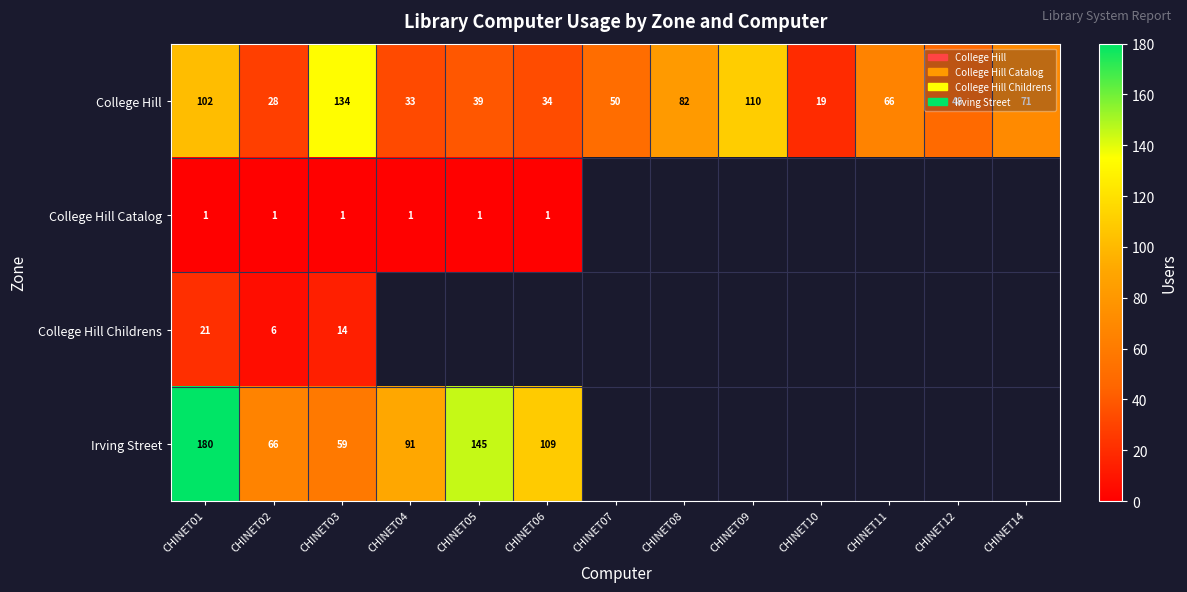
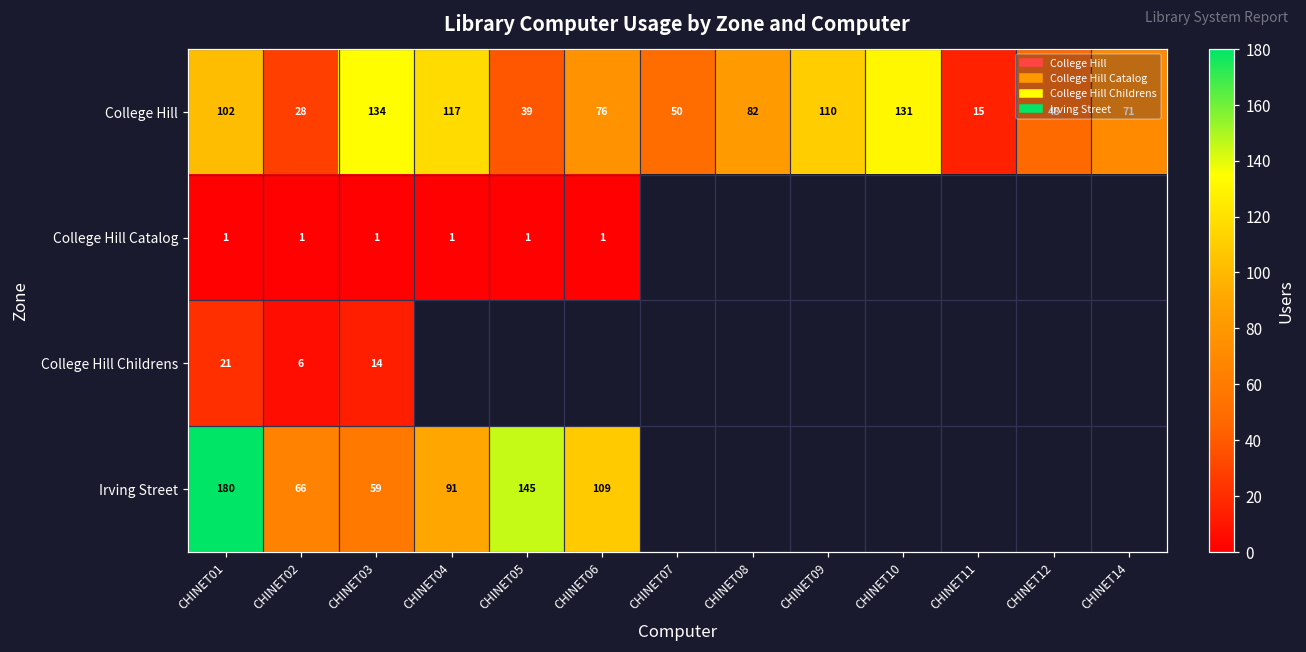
College Hill, CHINET04: 33 -> 117
College Hill, CHINET06: 34 -> 76
College Hill, CHINET10: 19 -> 131
College Hill, CHINET11: 66 -> 15
